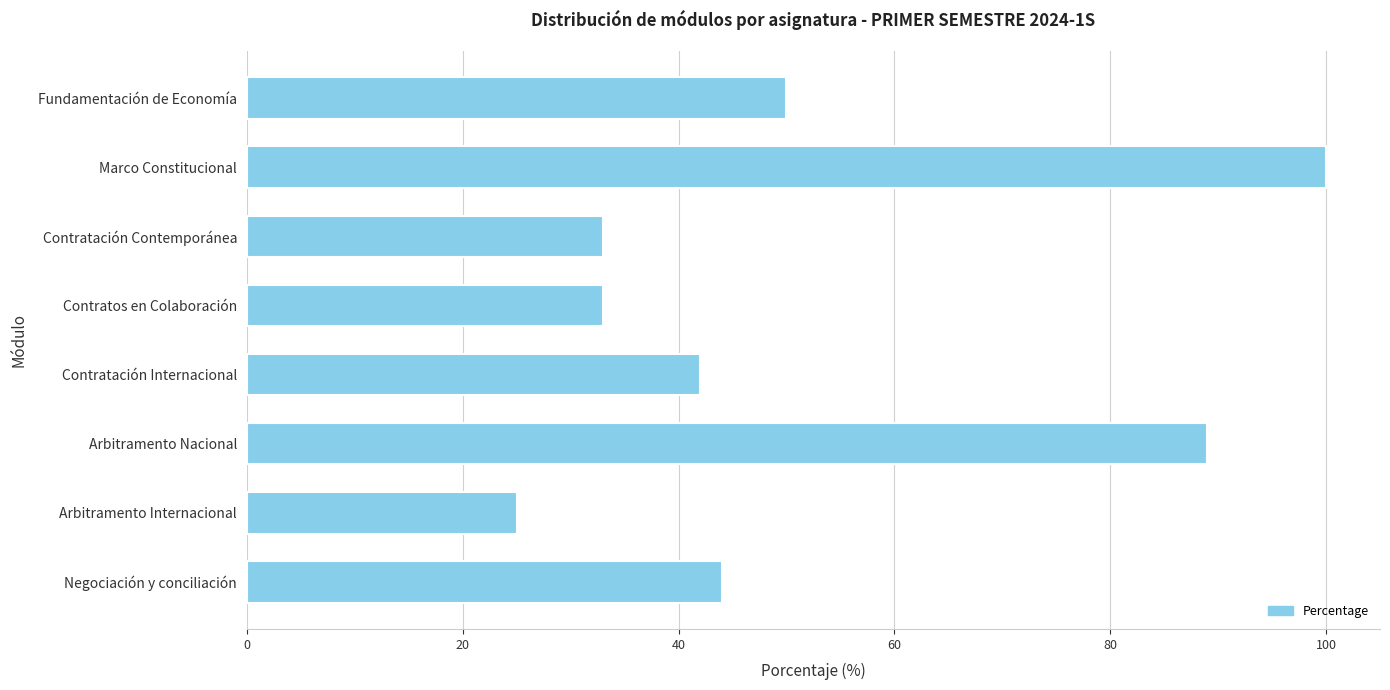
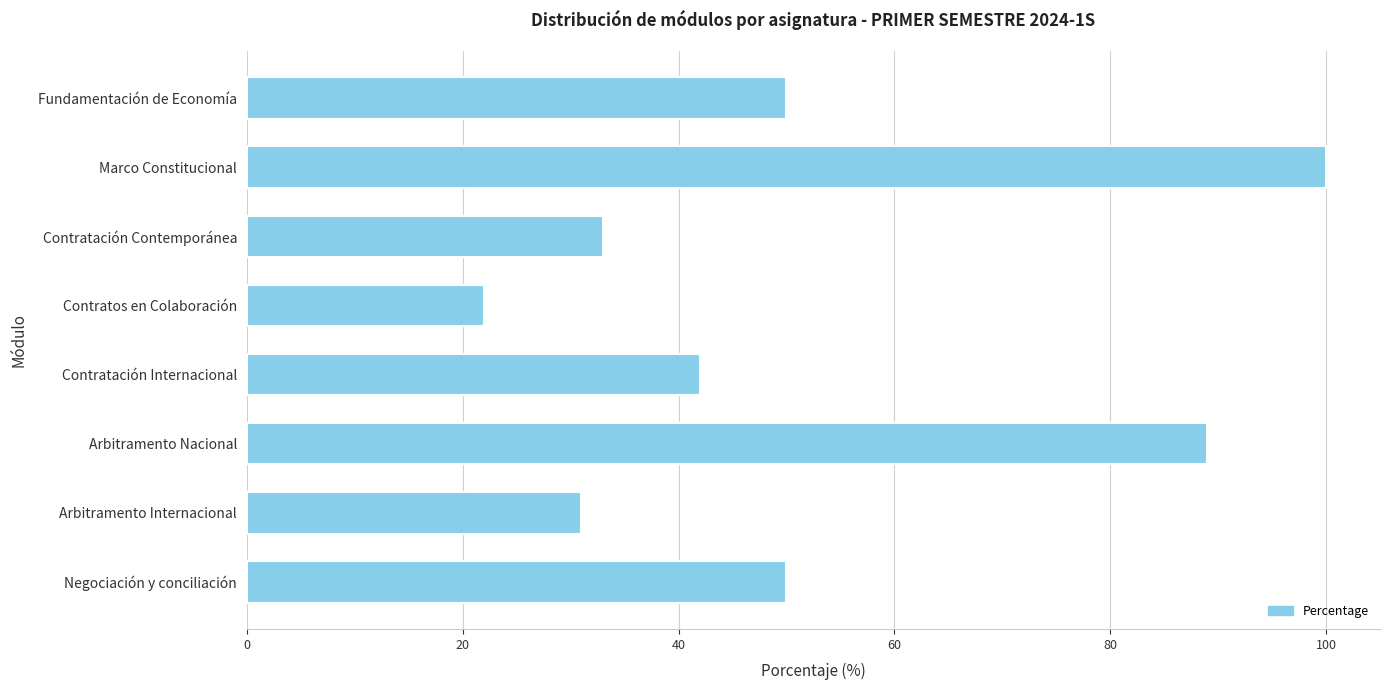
Contratos en Colaboración: 33 -> 22
Arbitramento Internacional: 25 -> 31
Negociación y conciliación: 44 -> 50
